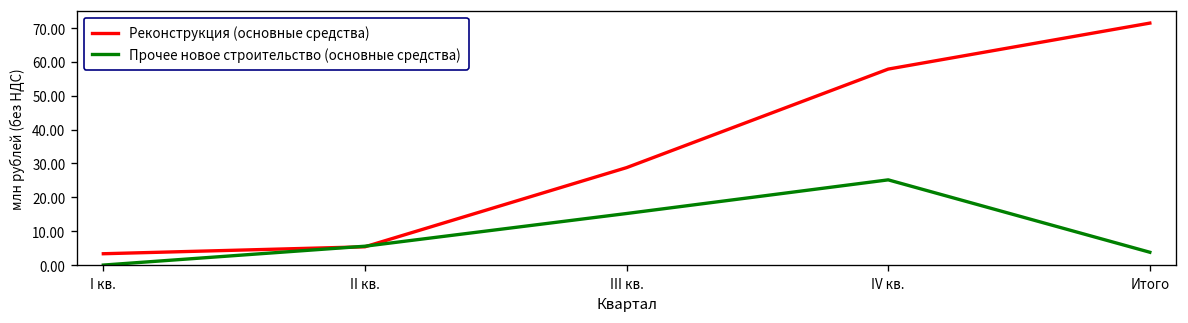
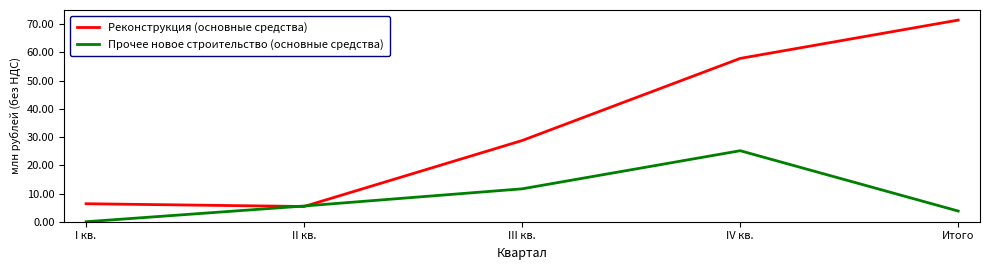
Реконструкция (основные средства), I кв.: 3 -> 6
Прочее новое строительство (основные средства), III кв.: 15 -> 12
